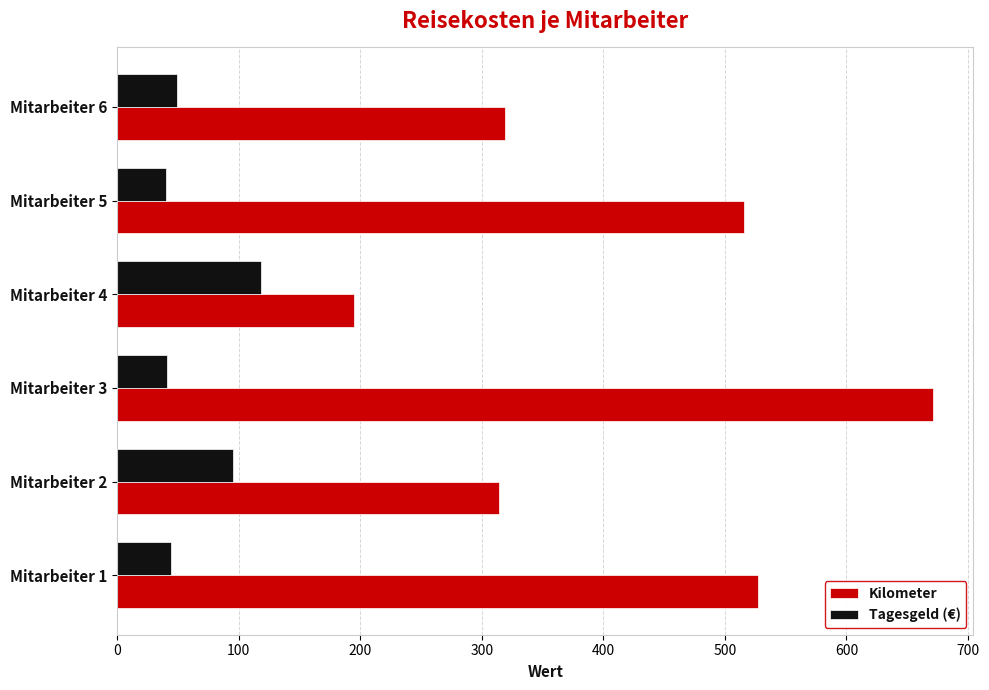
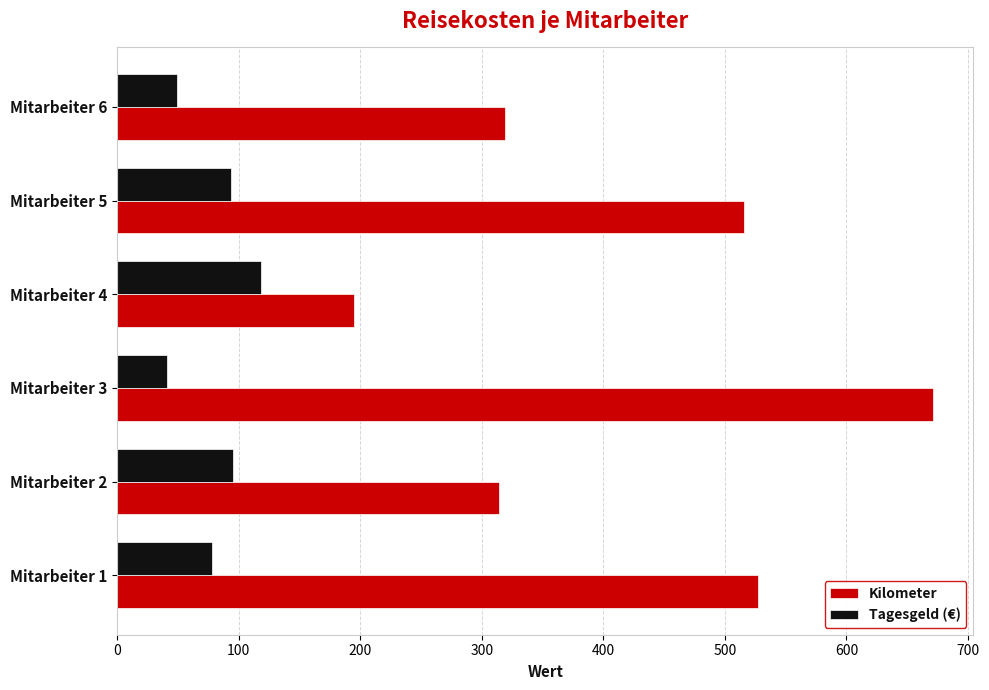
Tagesgeld (€), Mitarbeiter 5: 40 -> 94
Tagesgeld (€), Mitarbeiter 1: 44 -> 78
